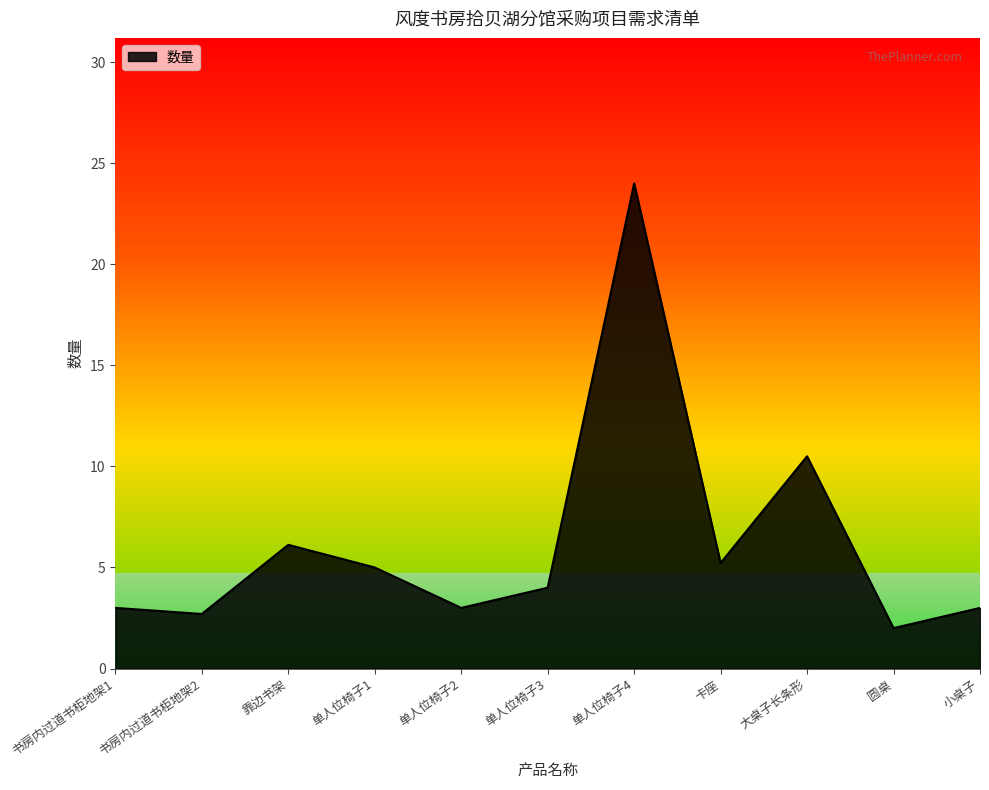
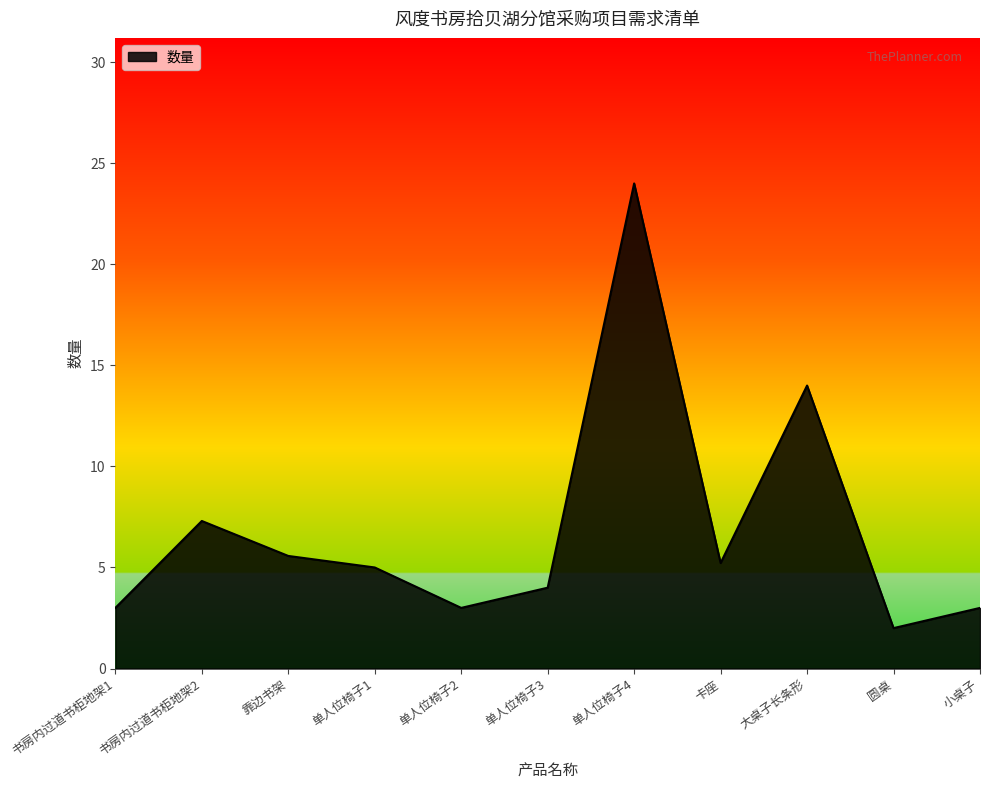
书房内过道书柜地架2: 2.7 -> 7.3
靠边书架: 6.1 -> 5.6
大桌子长条形: 10.5 -> 14.0
